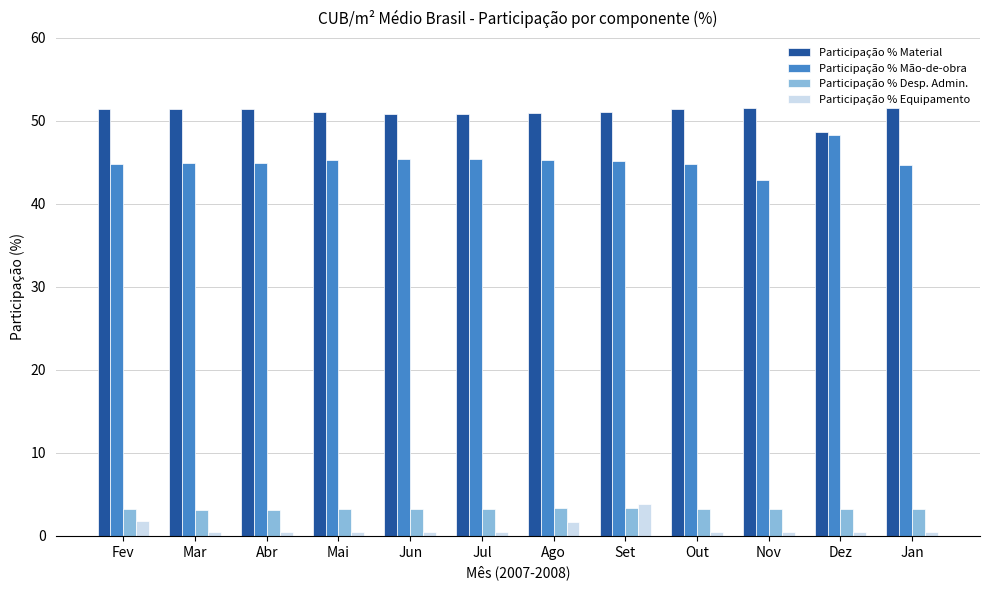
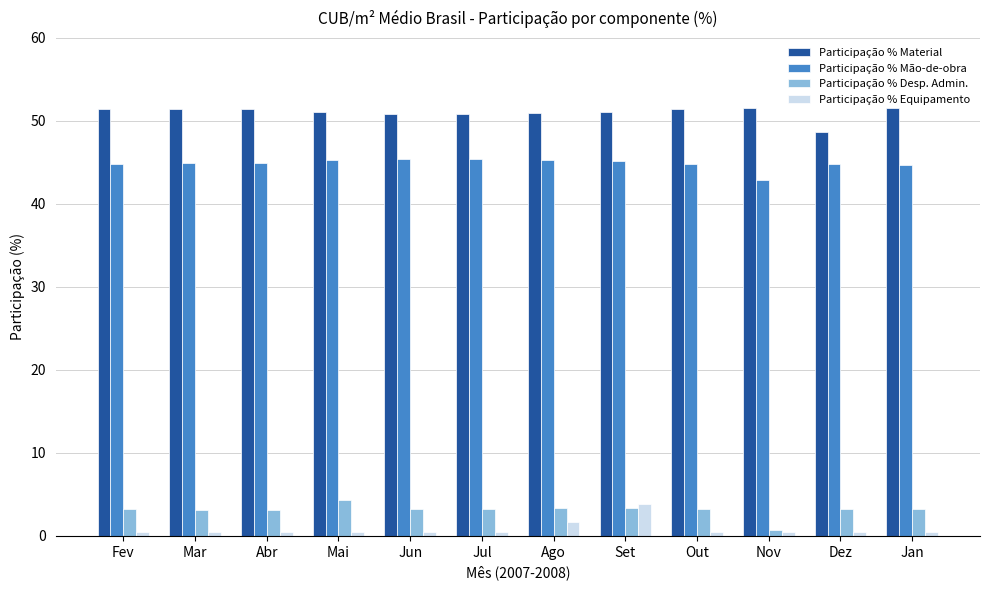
Participação % Equipamento, Fev: 2 -> 1
Participação % Desp. Admin., Mai: 3 -> 4
Participação % Desp. Admin., Nov: 3 -> 1
Participação % Mão-de-obra, Dez: 48 -> 45
